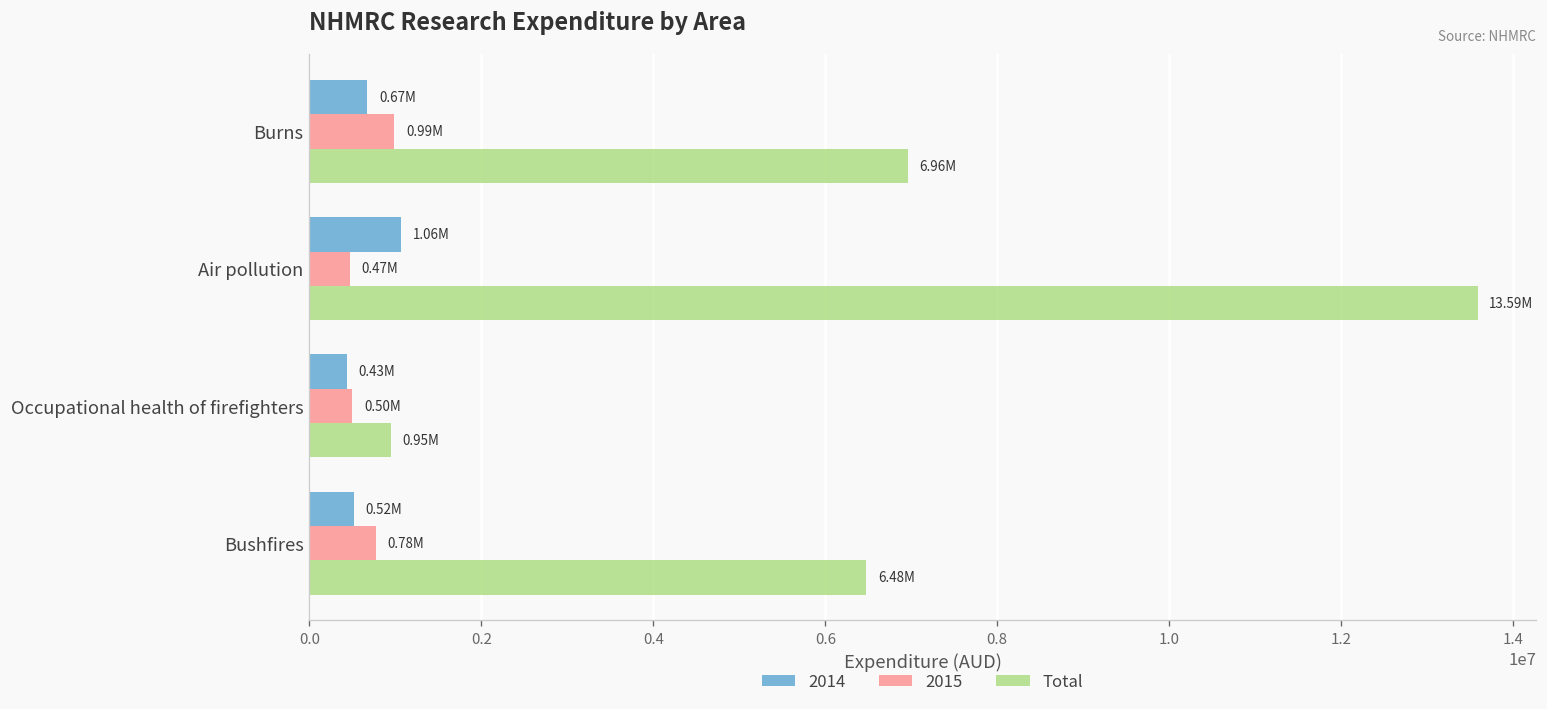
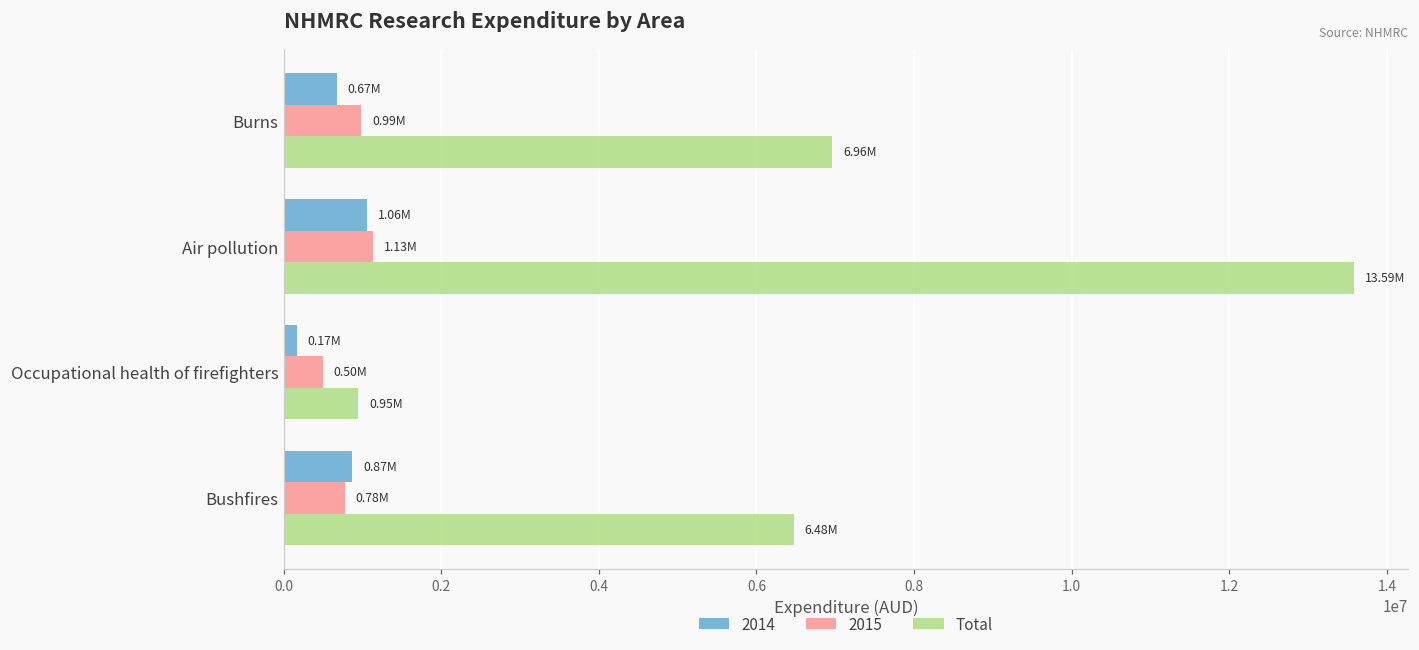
2015, Air pollution: 0.47M -> 1.13M
2014, Occupational health of firefighters: 0.43M -> 0.17M
2014, Bushfires: 0.52M -> 0.87M
